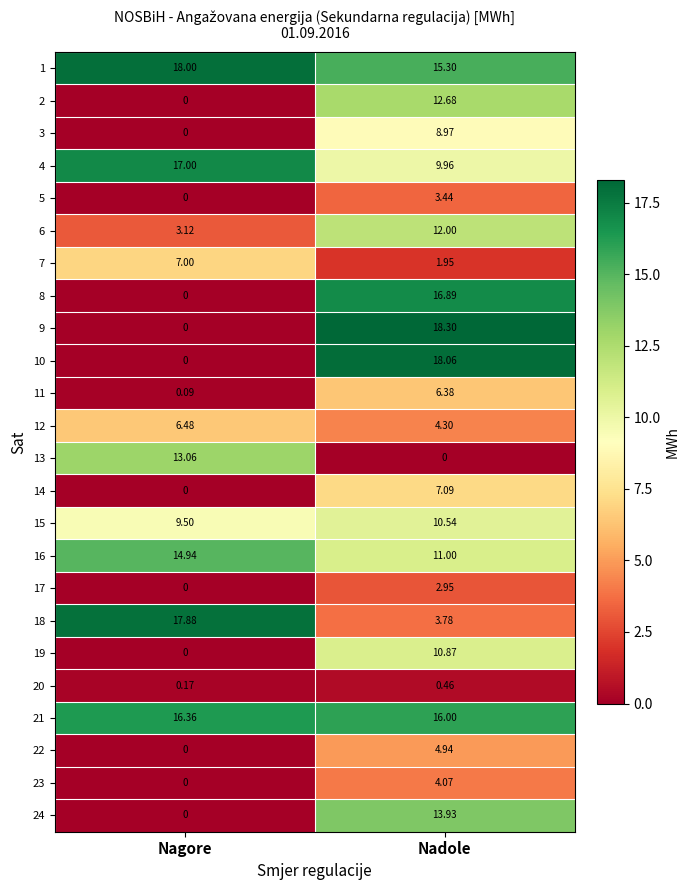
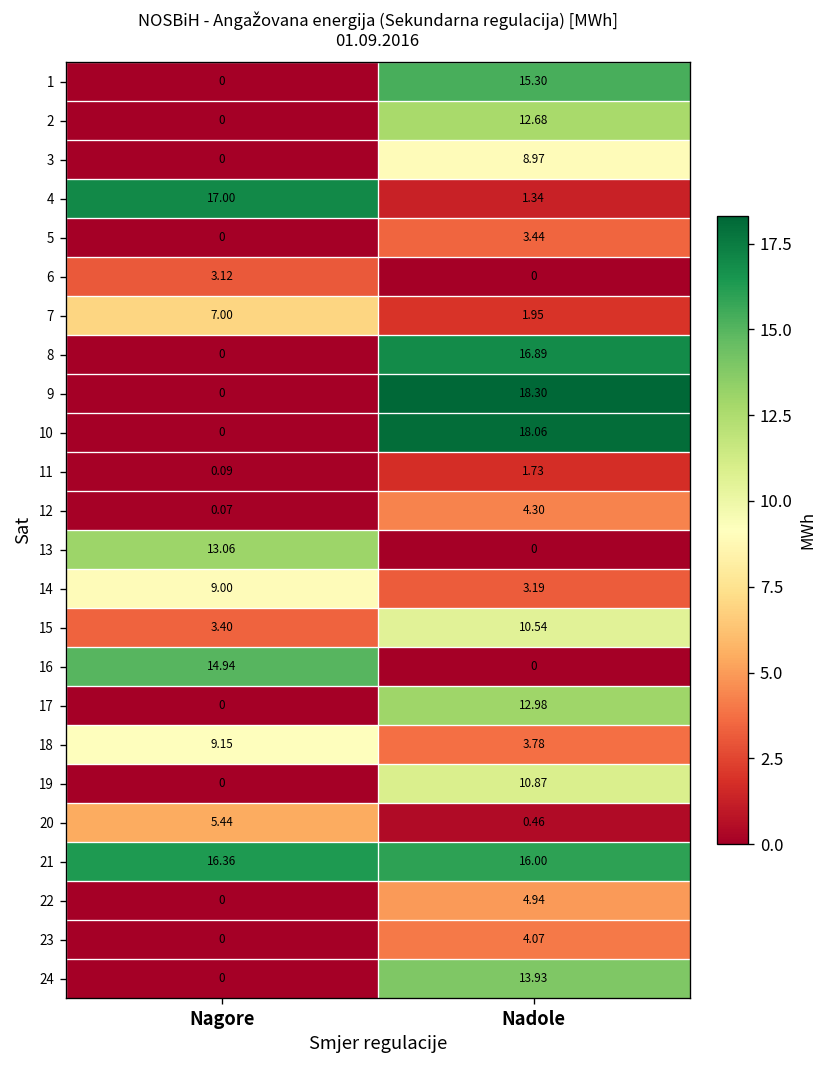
1, Nagore: 18.00 -> 0
4, Nadole: 9.96 -> 1.34
6, Nadole: 12.00 -> 0
11, Nadole: 6.38 -> 1.73
12, Nagore: 6.48 -> 0.07
14, Nagore: 0 -> 9.00
14, Nadole: 7.09 -> 3.19
15, Nagore: 9.50 -> 3.40
16, Nadole: 11.00 -> 0
17, Nadole: 2.95 -> 12.98
18, Nagore: 17.88 -> 9.15
20, Nagore: 0.17 -> 5.44
